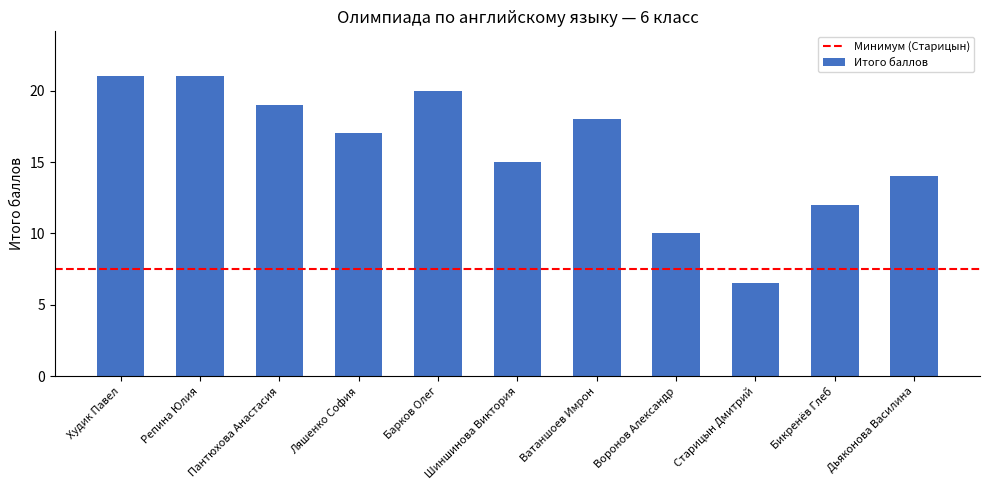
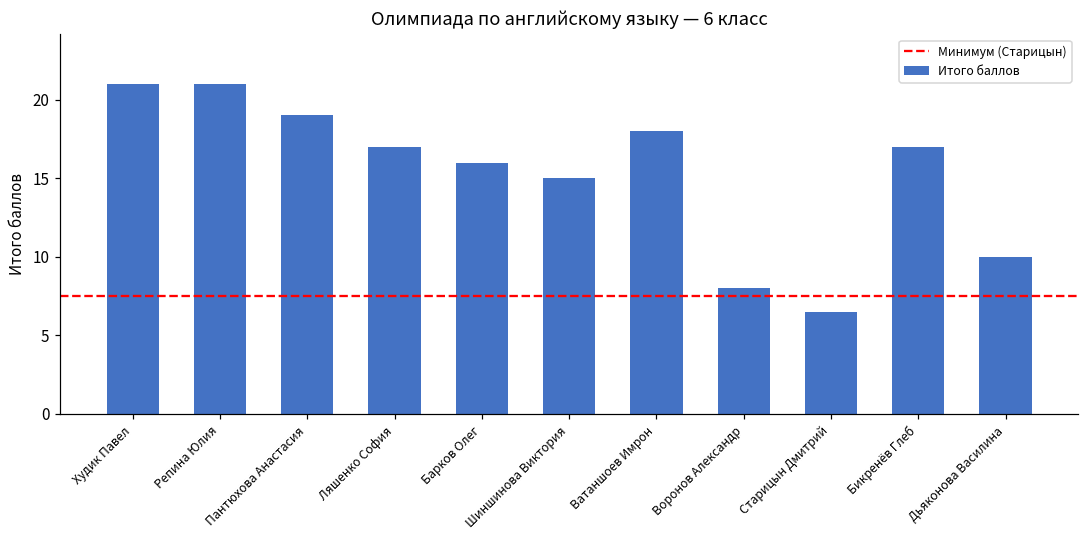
Барков Олег: 20 -> 16
Воронов Александр: 10 -> 8
Бикренёв Глеб: 12 -> 17
Дьяконова Василина: 14 -> 10
